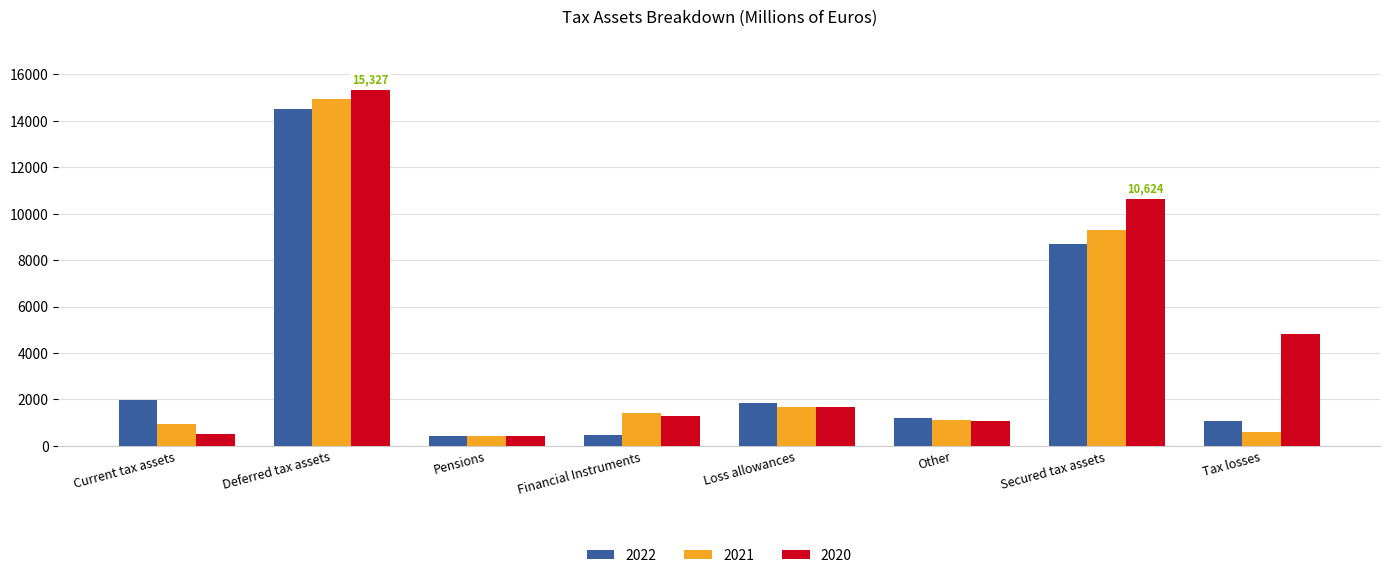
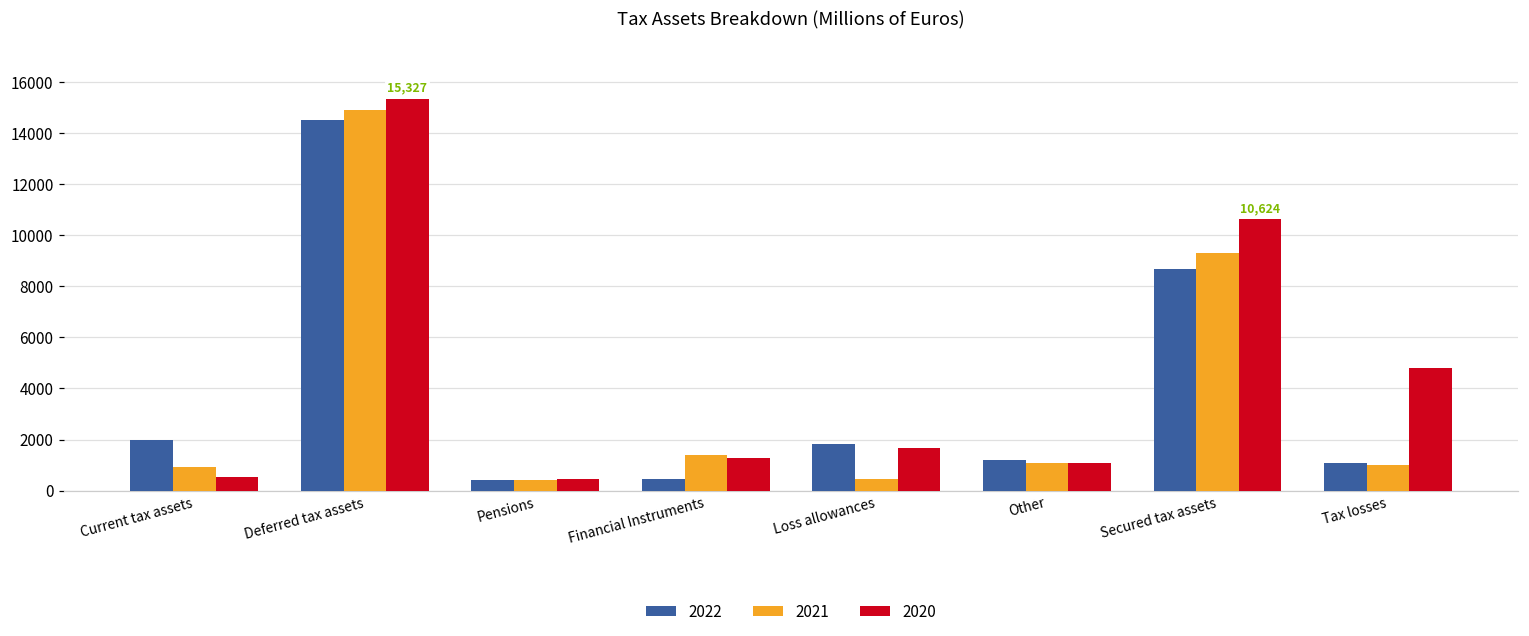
2021, Loss allowances: 1700 -> 400
2021, Tax losses: 600 -> 1000
